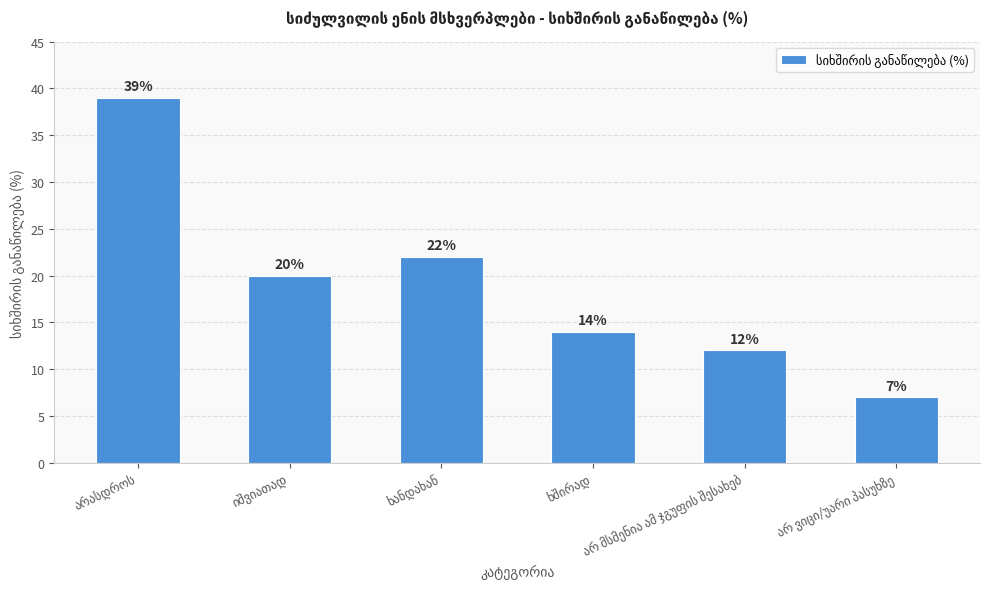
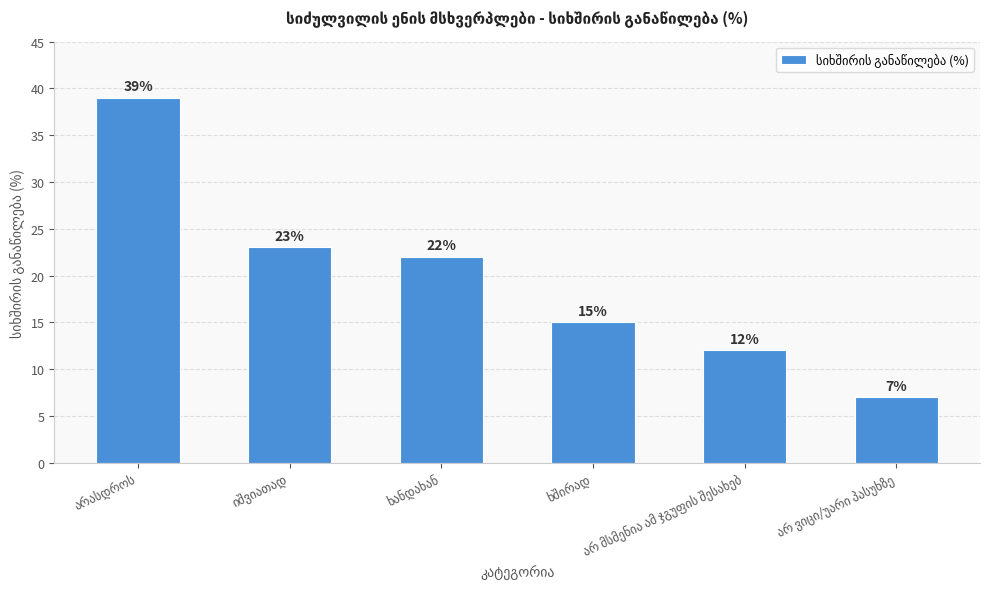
იშვიათად: 20% -> 23%
ხშირად: 14% -> 15%
